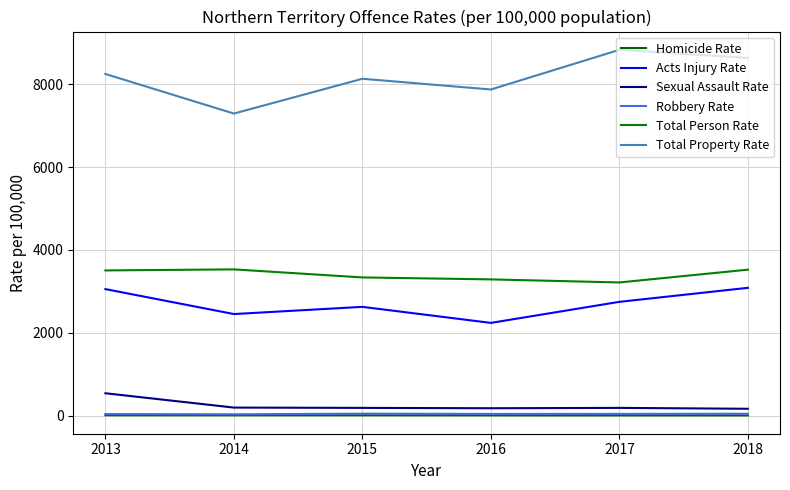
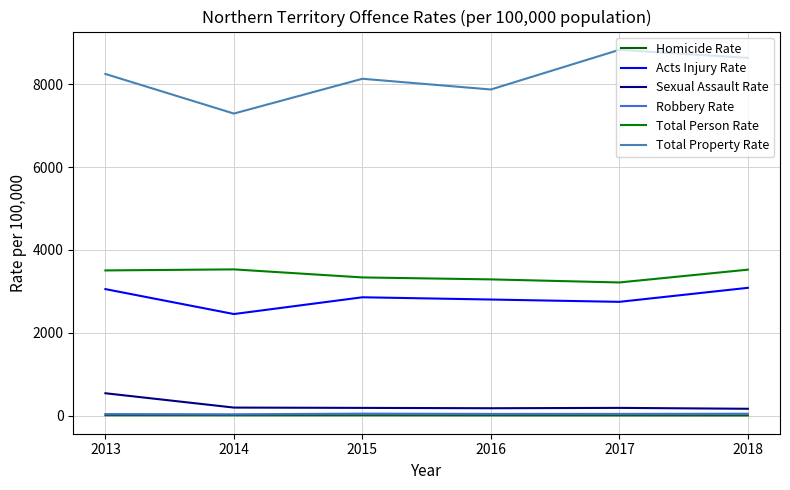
Acts Injury Rate, 2015: 2600 -> 2900
Acts Injury Rate, 2016: 2200 -> 2800
